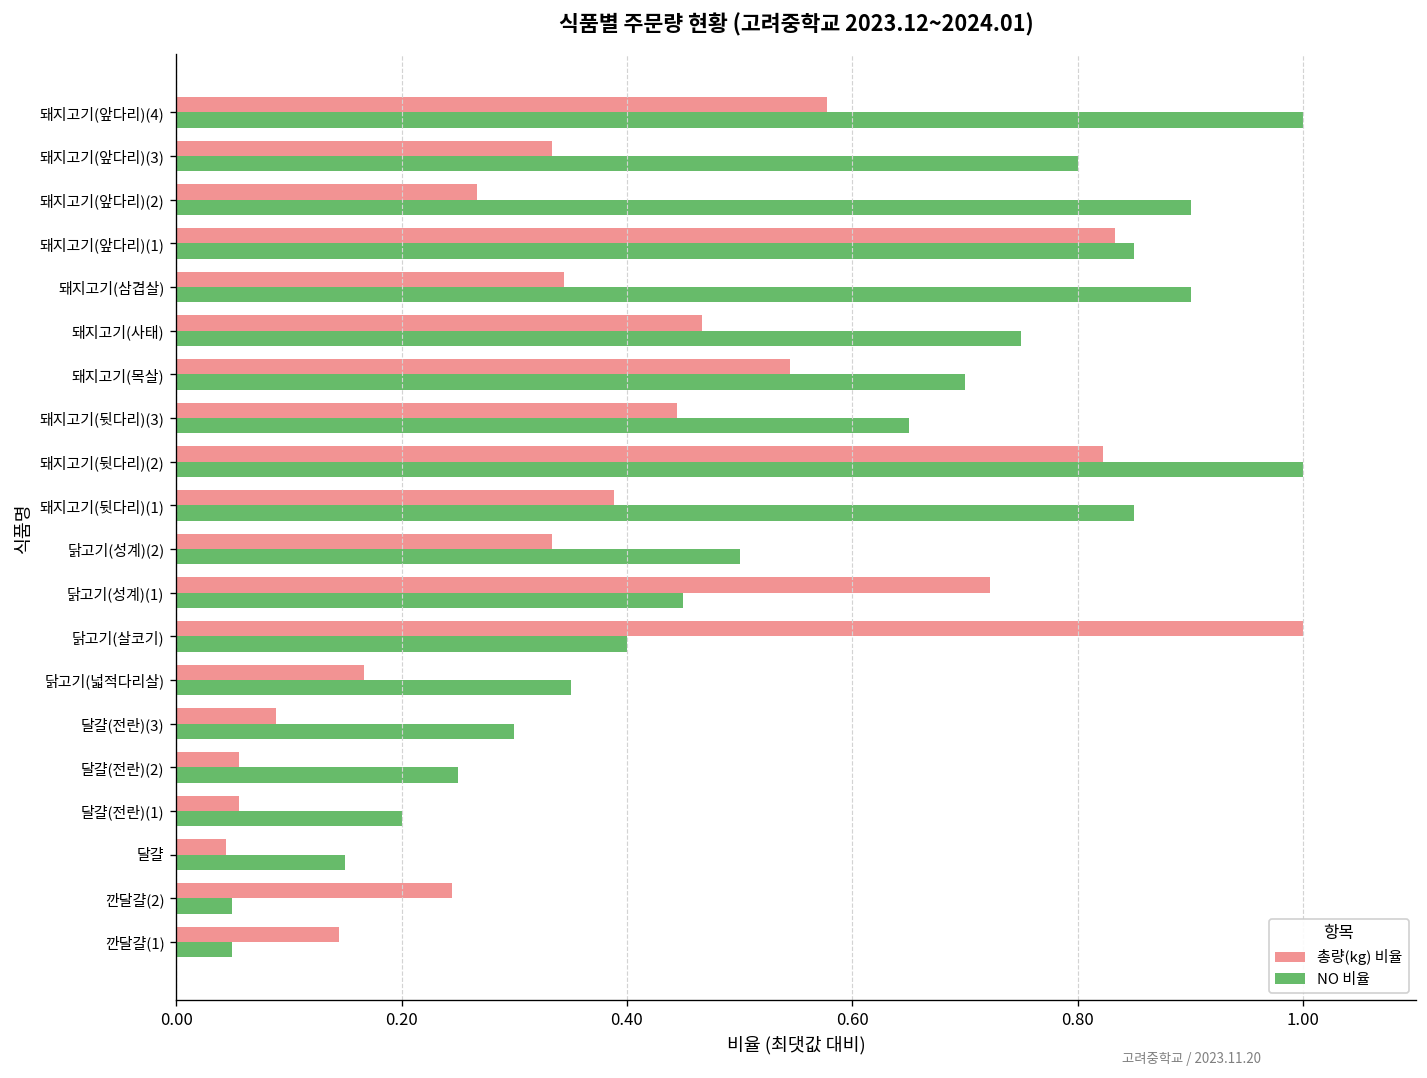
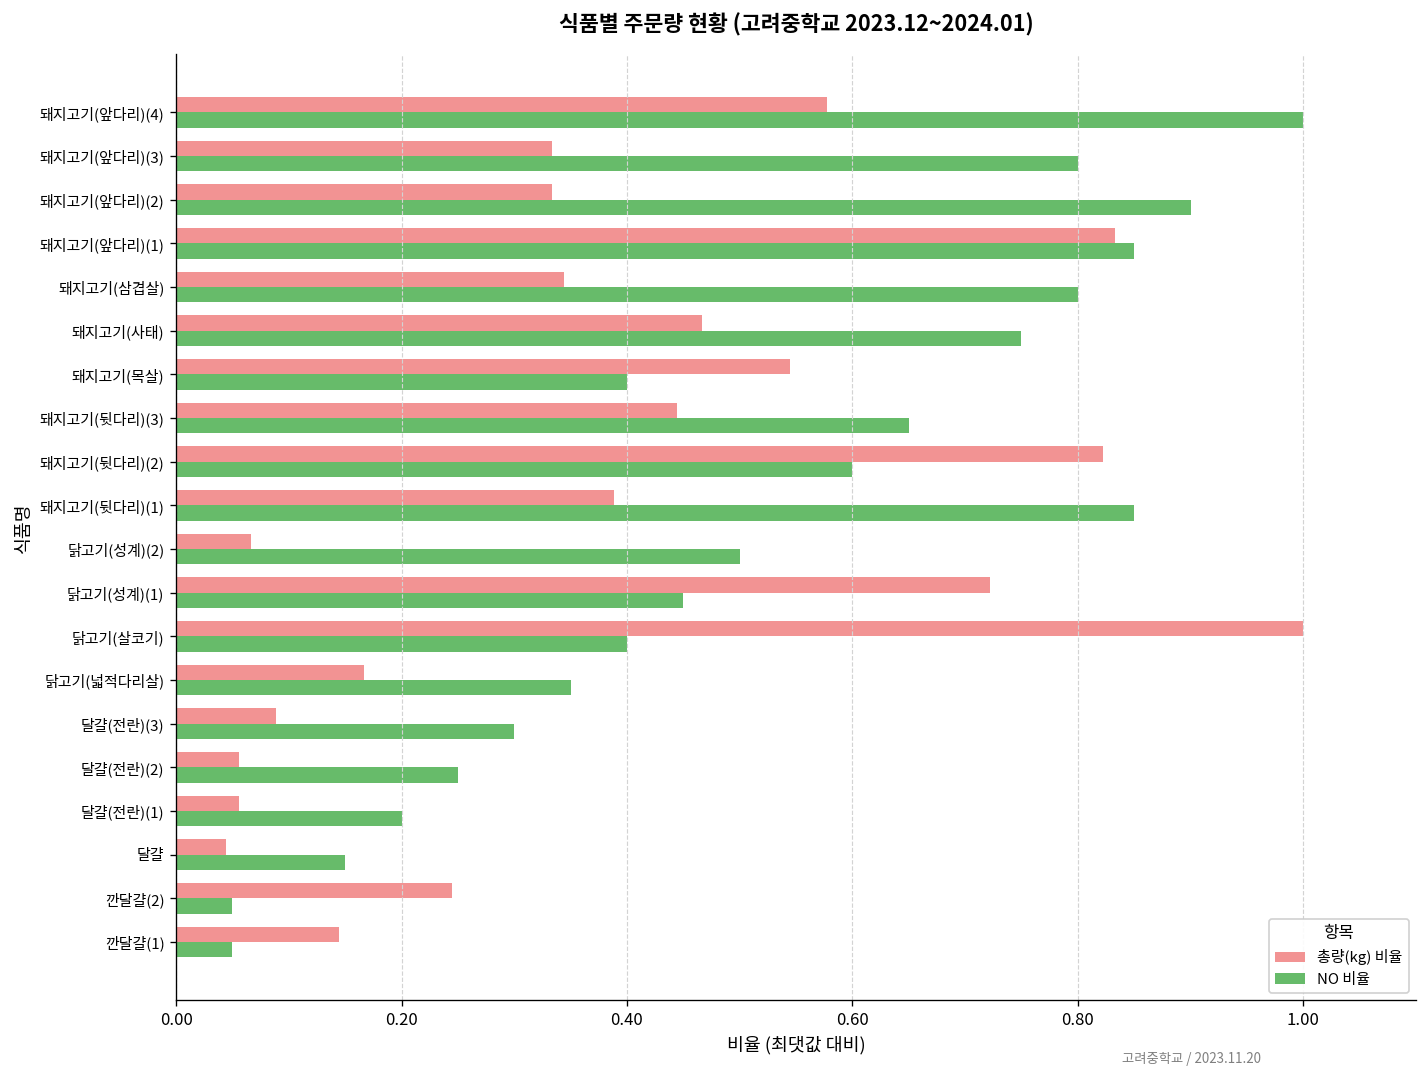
총량(kg) 비율, 돼지고기(앞다리)(2): 0.27 -> 0.33
NO 비율, 돼지고기(삼겹살): 0.90 -> 0.80
NO 비율, 돼지고기(목살): 0.70 -> 0.40
NO 비율, 돼지고기(뒷다리)(2): 1.00 -> 0.60
총량(kg) 비율, 닭고기(성계)(2): 0.33 -> 0.07
